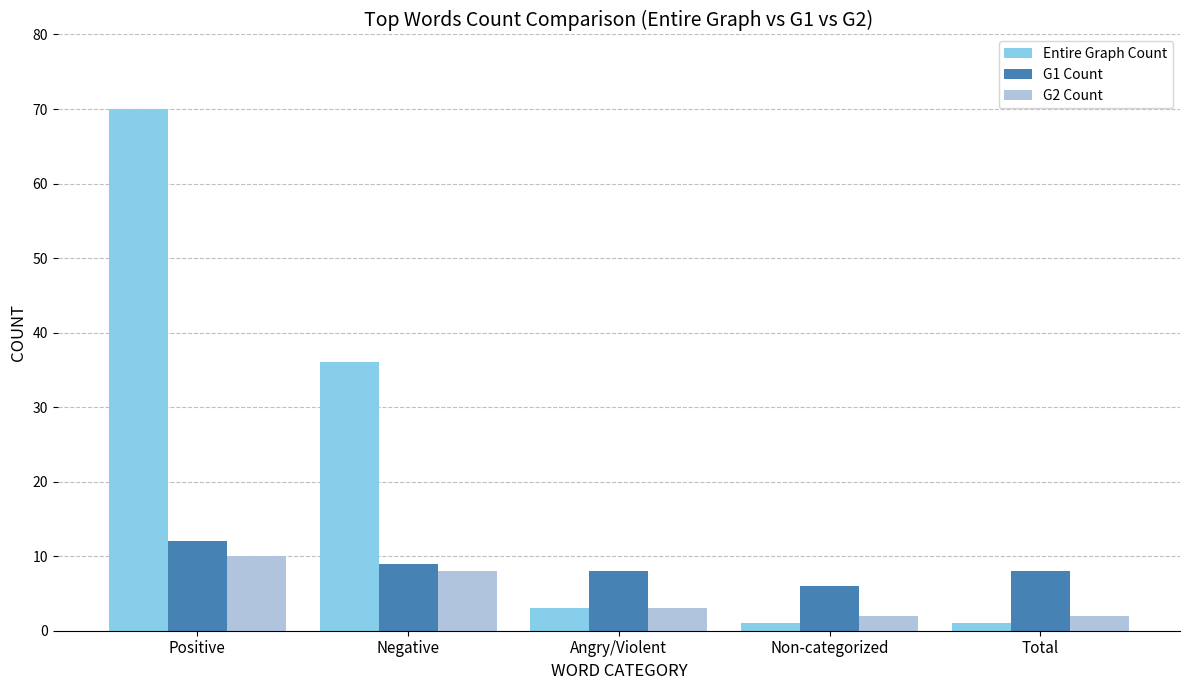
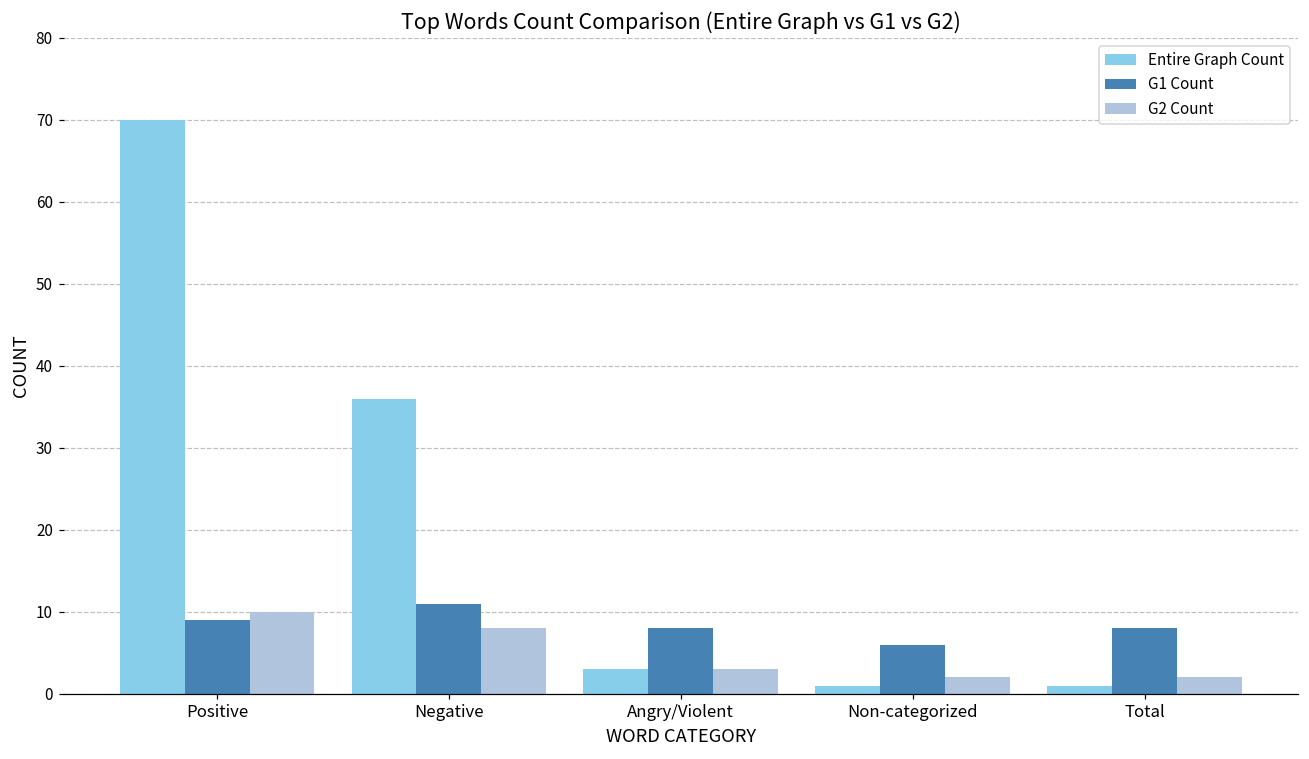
G1 Count, Positive: 12 -> 9
G1 Count, Negative: 9 -> 11
